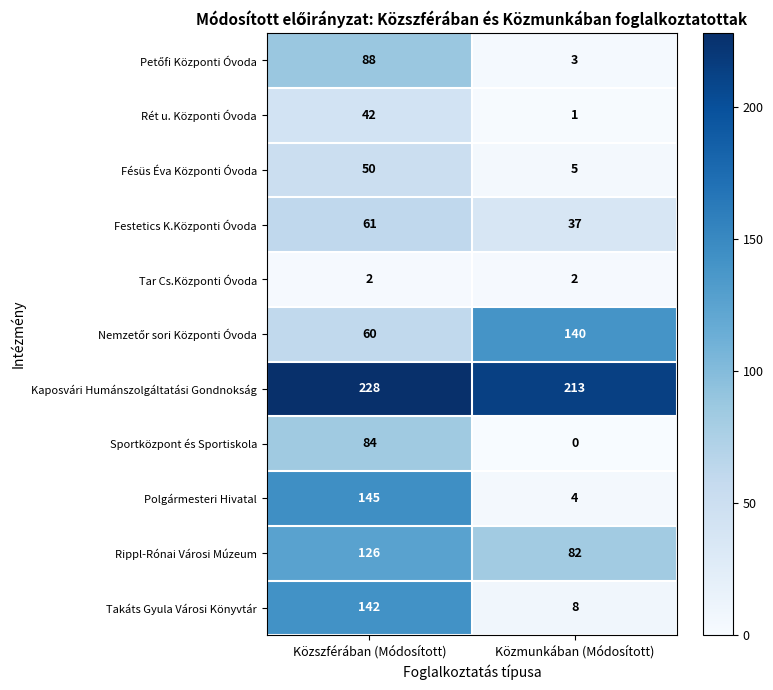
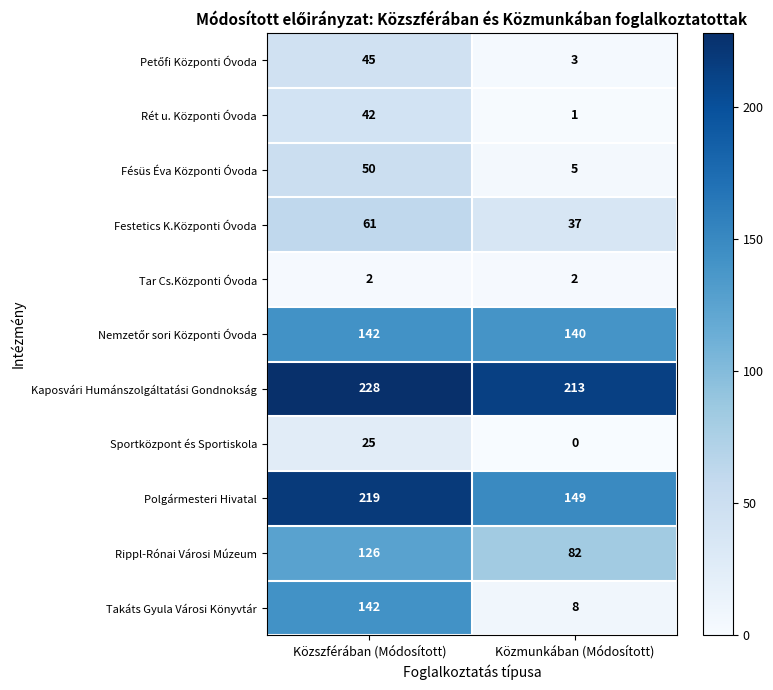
Petőfi Központi Óvoda, Közszférában (Módosított): 88 -> 45
Nemzetőr sori Központi Óvoda, Közszférában (Módosított): 60 -> 142
Sportközpont és Sportiskola, Közszférában (Módosított): 84 -> 25
Polgármesteri Hivatal, Közszférában (Módosított): 145 -> 219
Polgármesteri Hivatal, Közmunkában (Módosított): 4 -> 149
